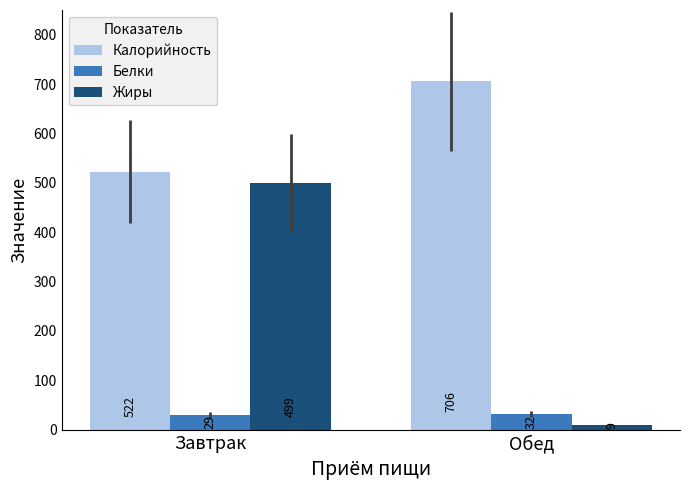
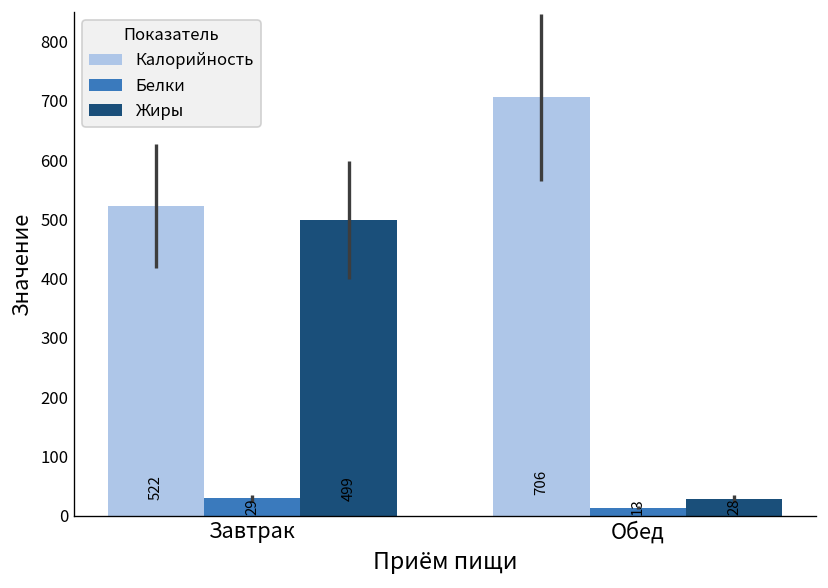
Белки, Обед: 32 -> 13
Жиры, Обед: 9 -> 28
